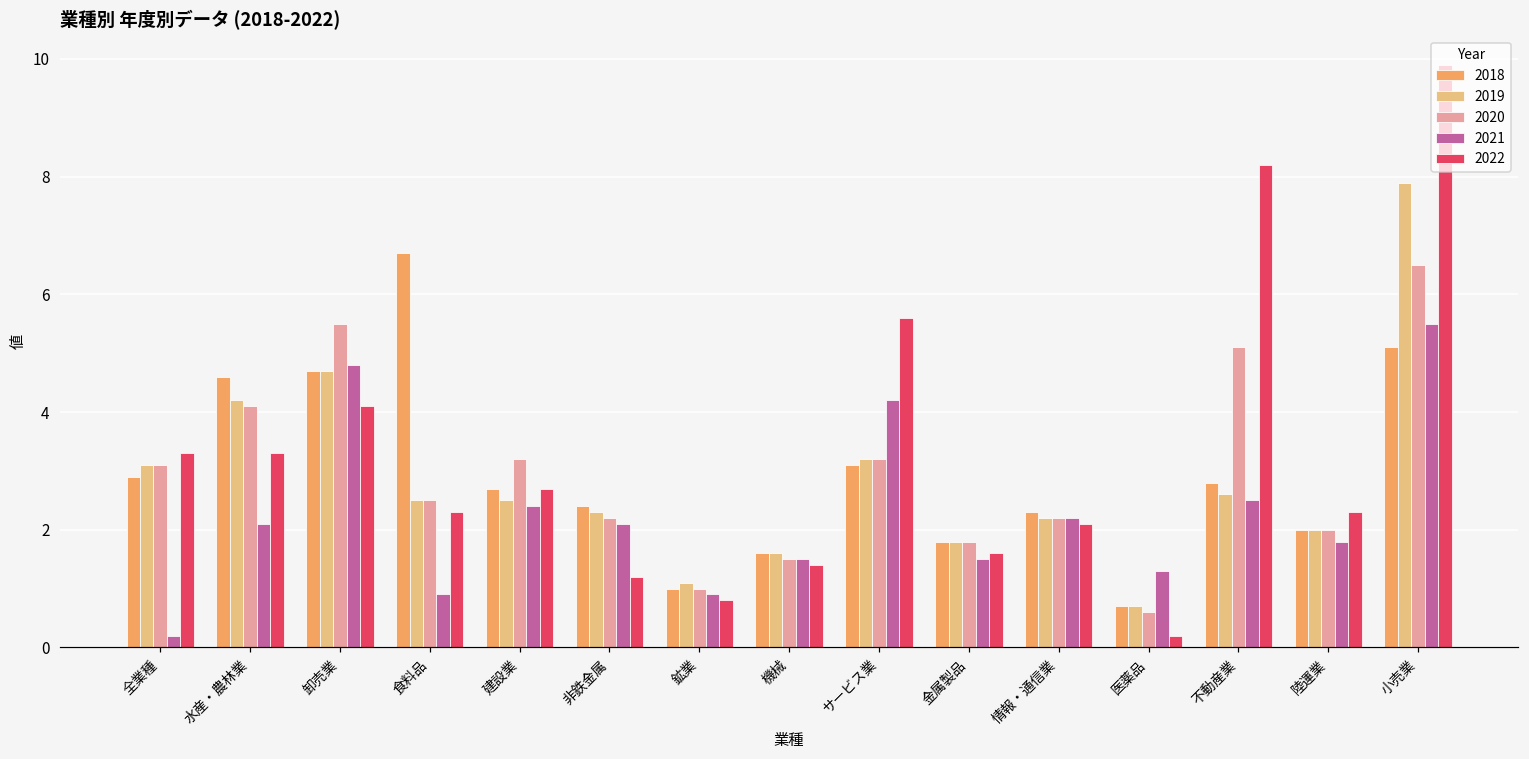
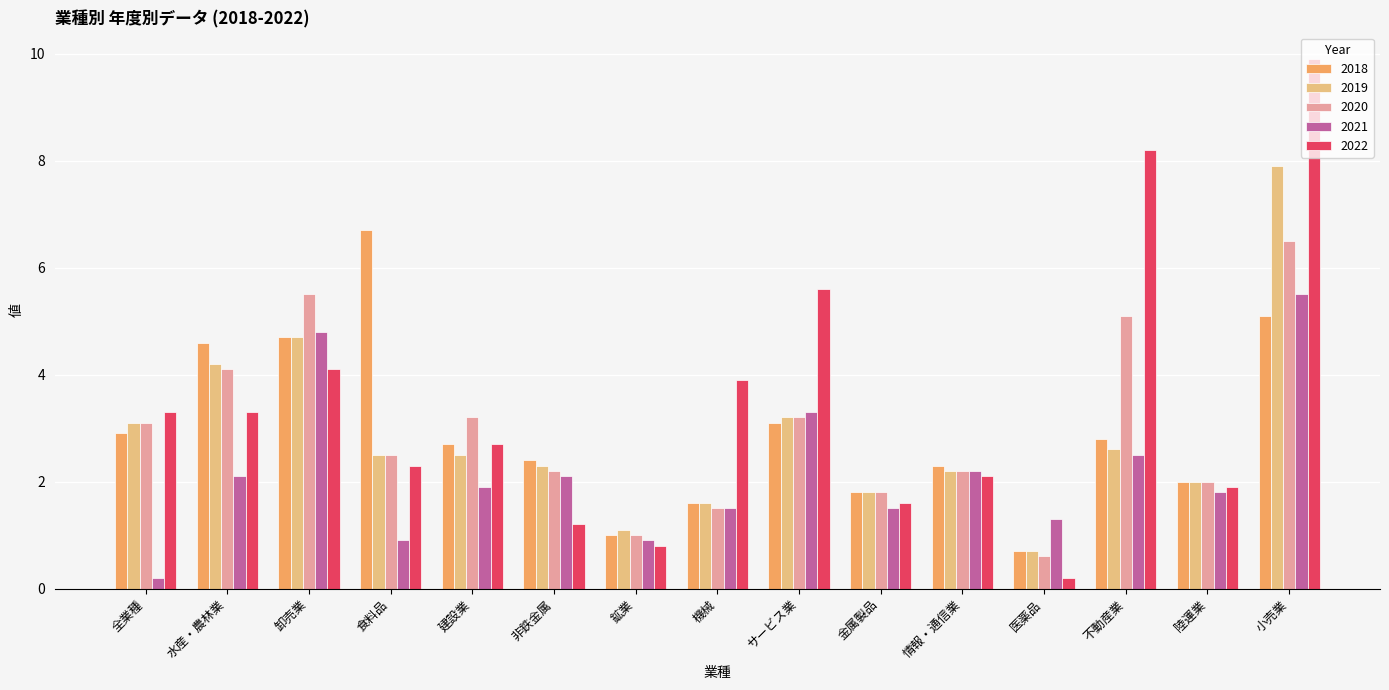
2021, 建設業: 2.4 -> 1.9
2022, 機械: 1.4 -> 3.9
2021, サービス業: 4.2 -> 3.3
2022, 陸運業: 2.3 -> 1.9
